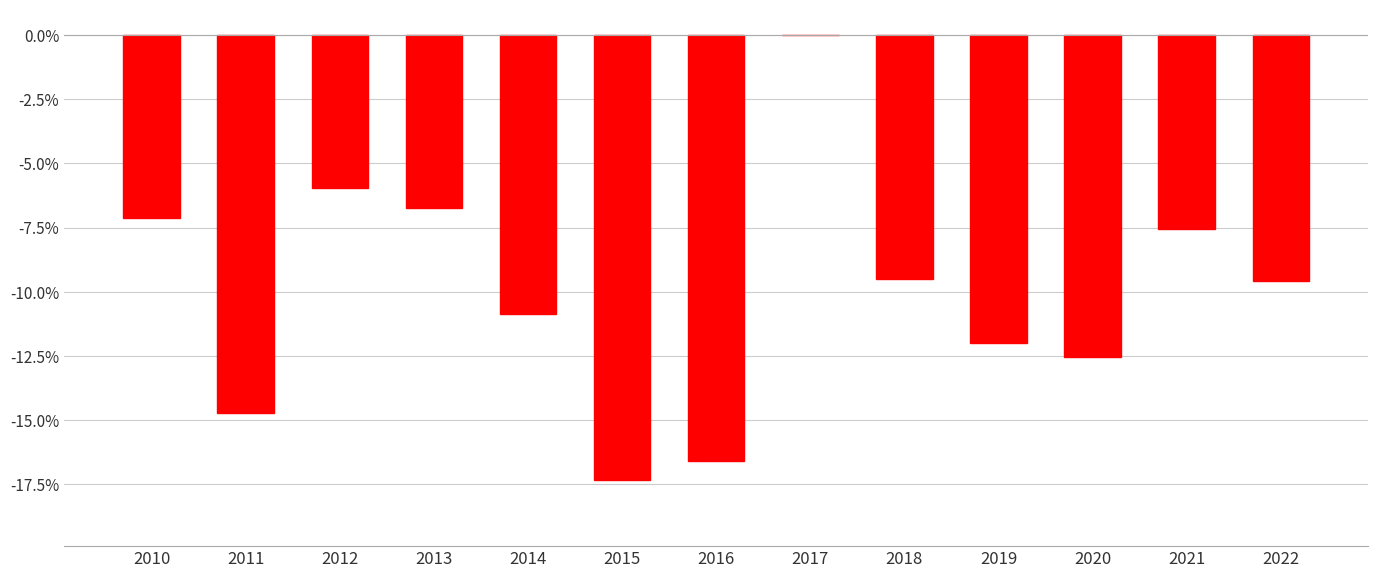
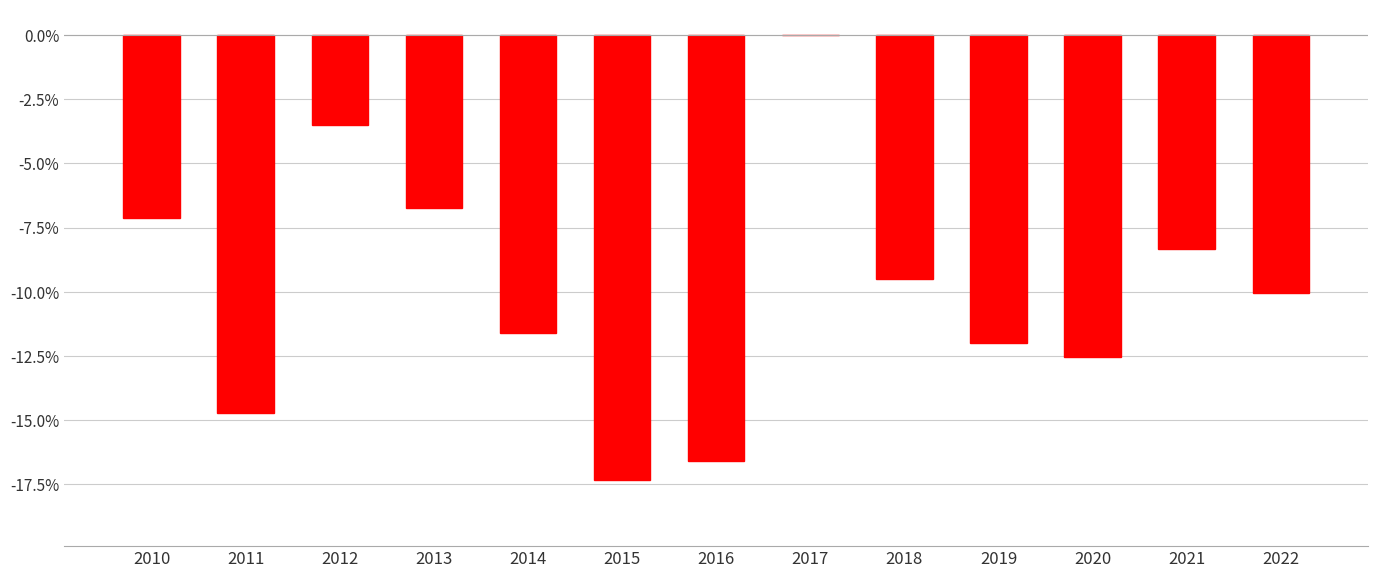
2012: -5.9% -> -3.5%
2014: -10.9% -> -11.6%
2021: -7.6% -> -8.4%
2022: -9.6% -> -10.0%
